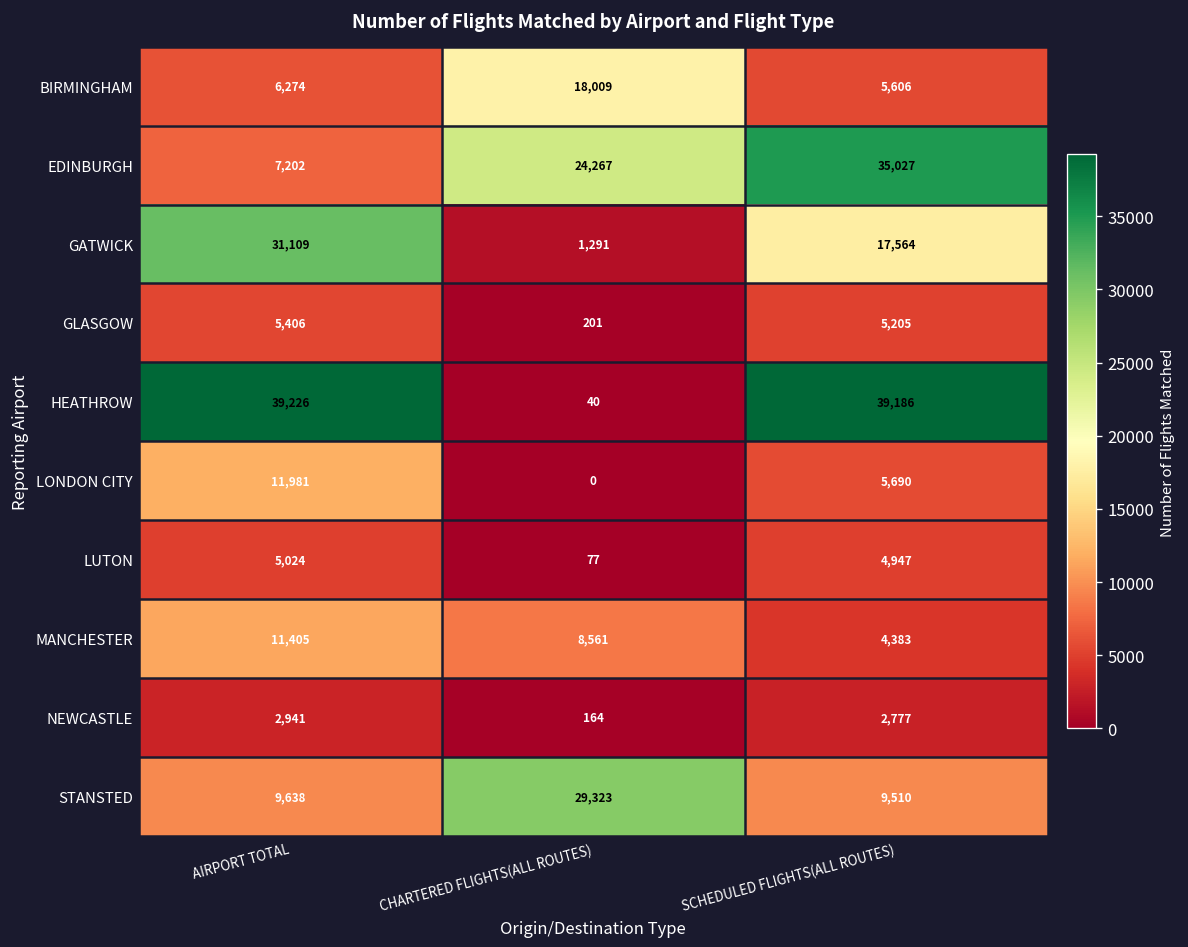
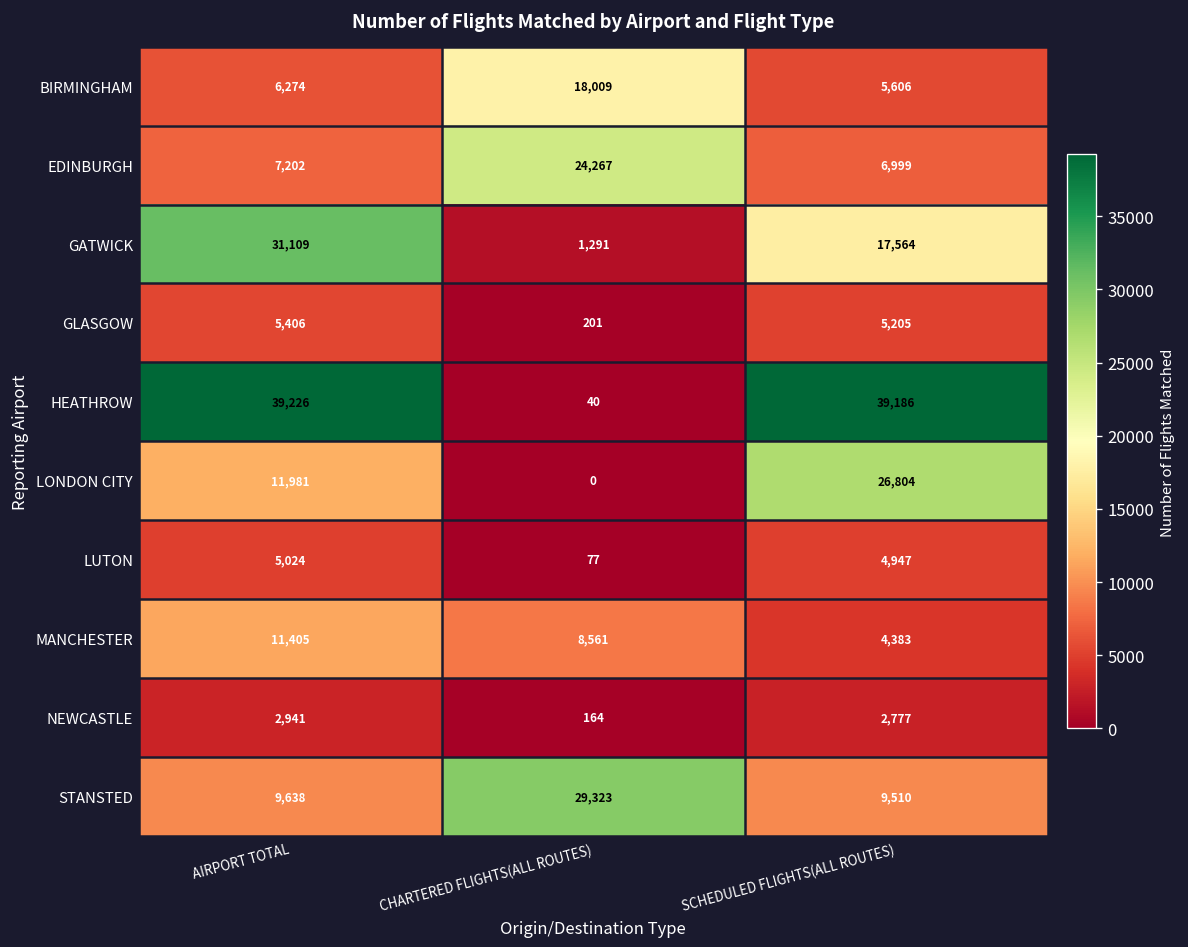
EDINBURGH, SCHEDULED FLIGHTS(ALL ROUTES): 35,027 -> 6,999
LONDON CITY, SCHEDULED FLIGHTS(ALL ROUTES): 5,690 -> 26,804
